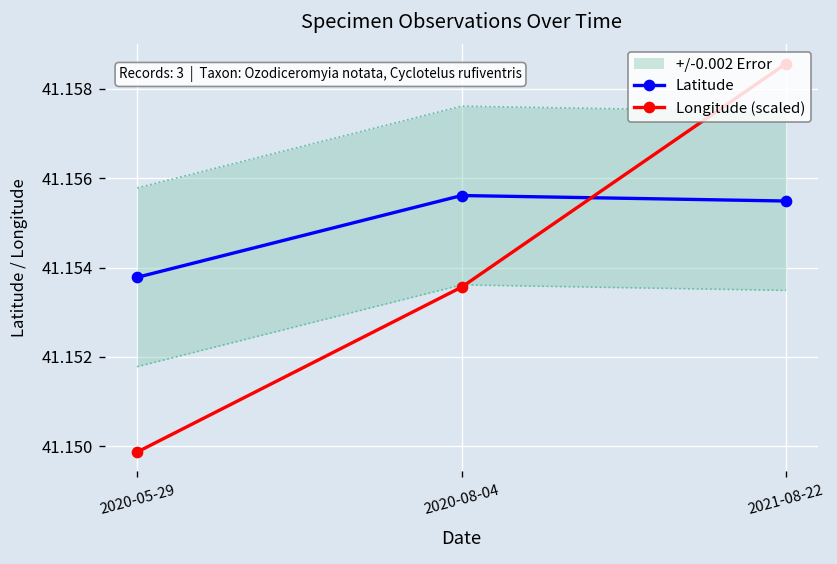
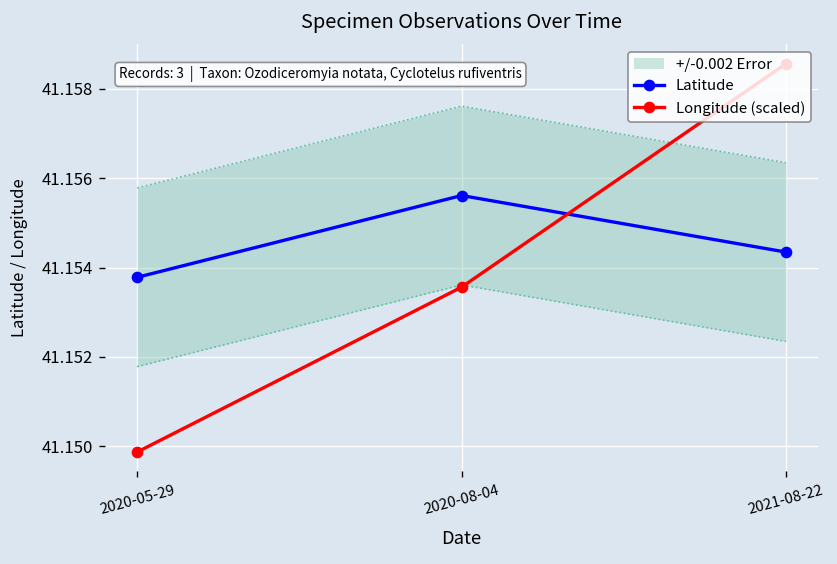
Latitude, 2021-08-22: 41.1555 -> 41.1543
